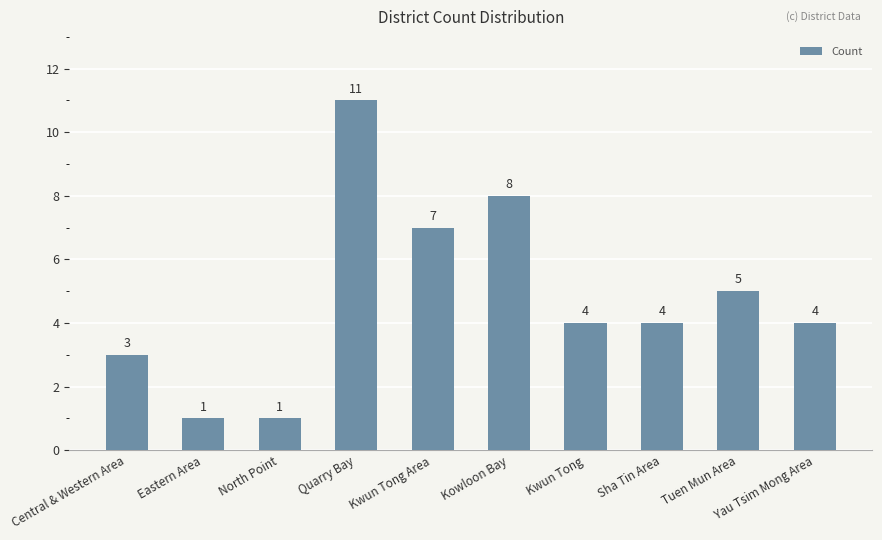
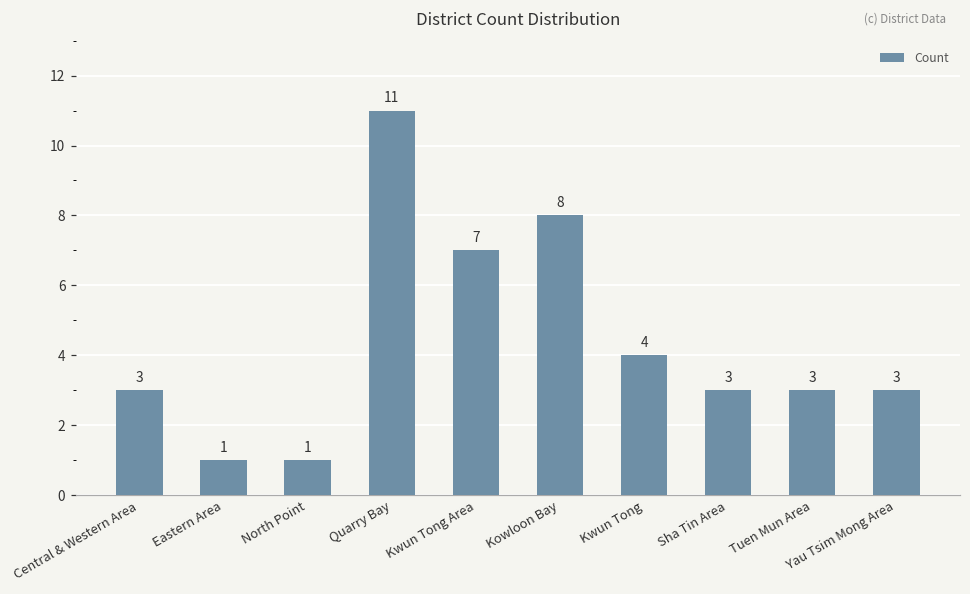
Sha Tin Area: 4 -> 3
Tuen Mun Area: 5 -> 3
Yau Tsim Mong Area: 4 -> 3
